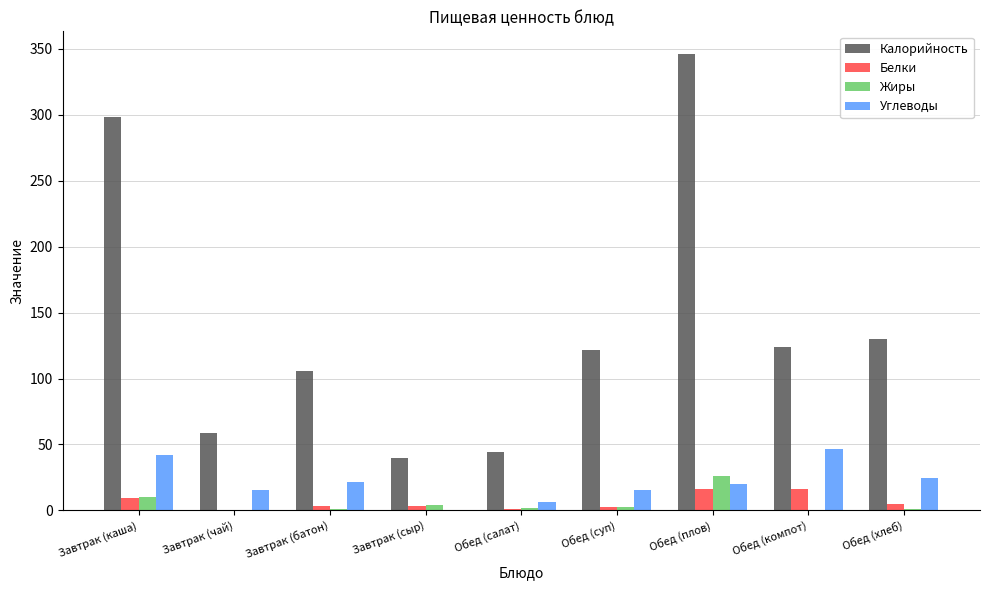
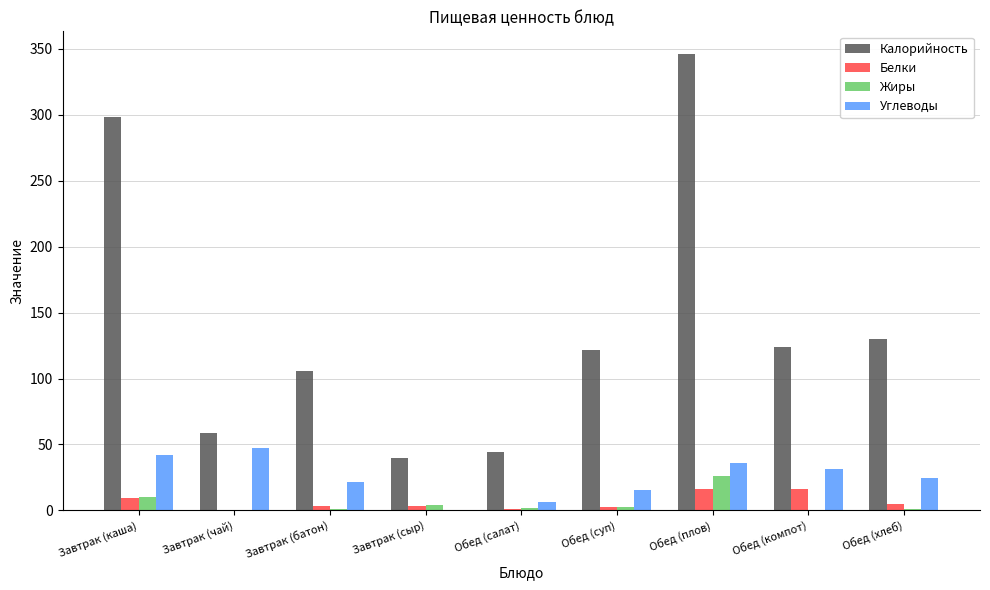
Углеводы, Завтрак (чай): 15 -> 47
Углеводы, Обед (плов): 20 -> 36
Углеводы, Обед (компот): 47 -> 31
